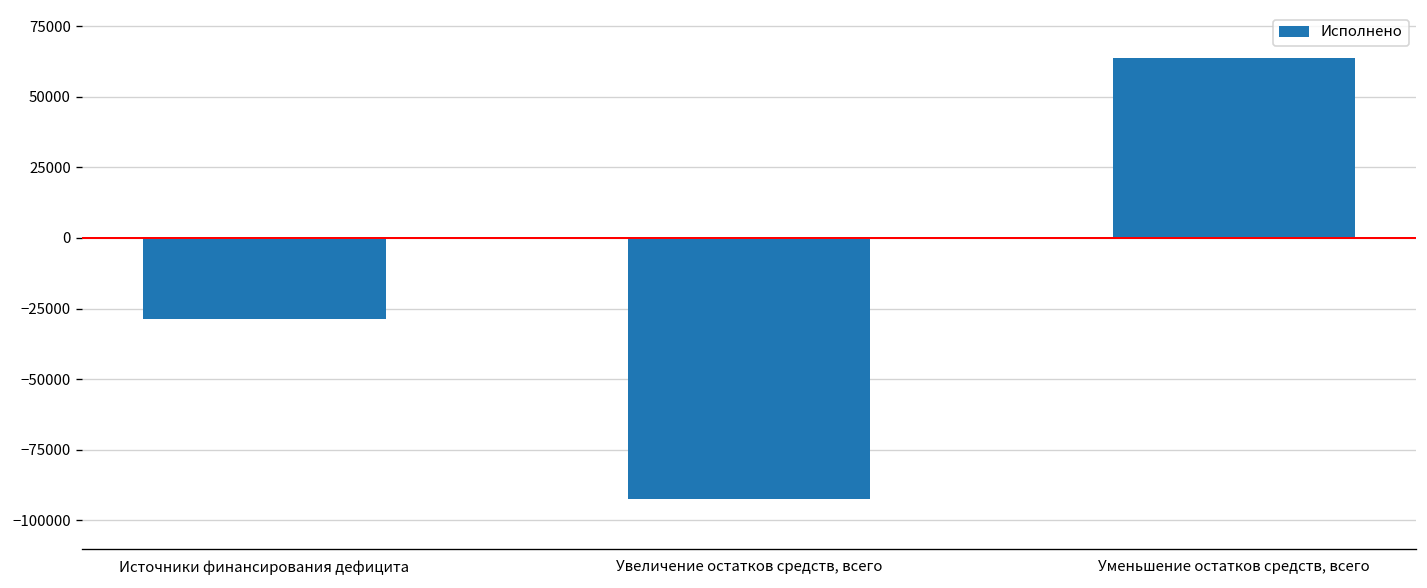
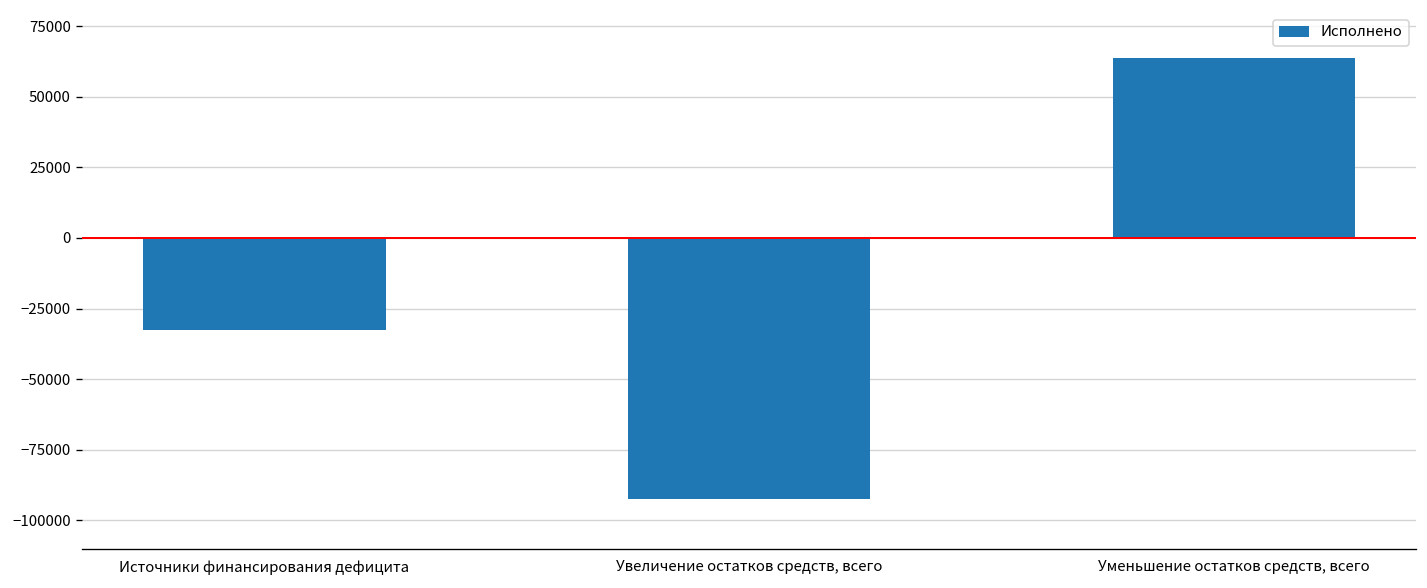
Источники финансирования дефицита: -29000 -> -32000
